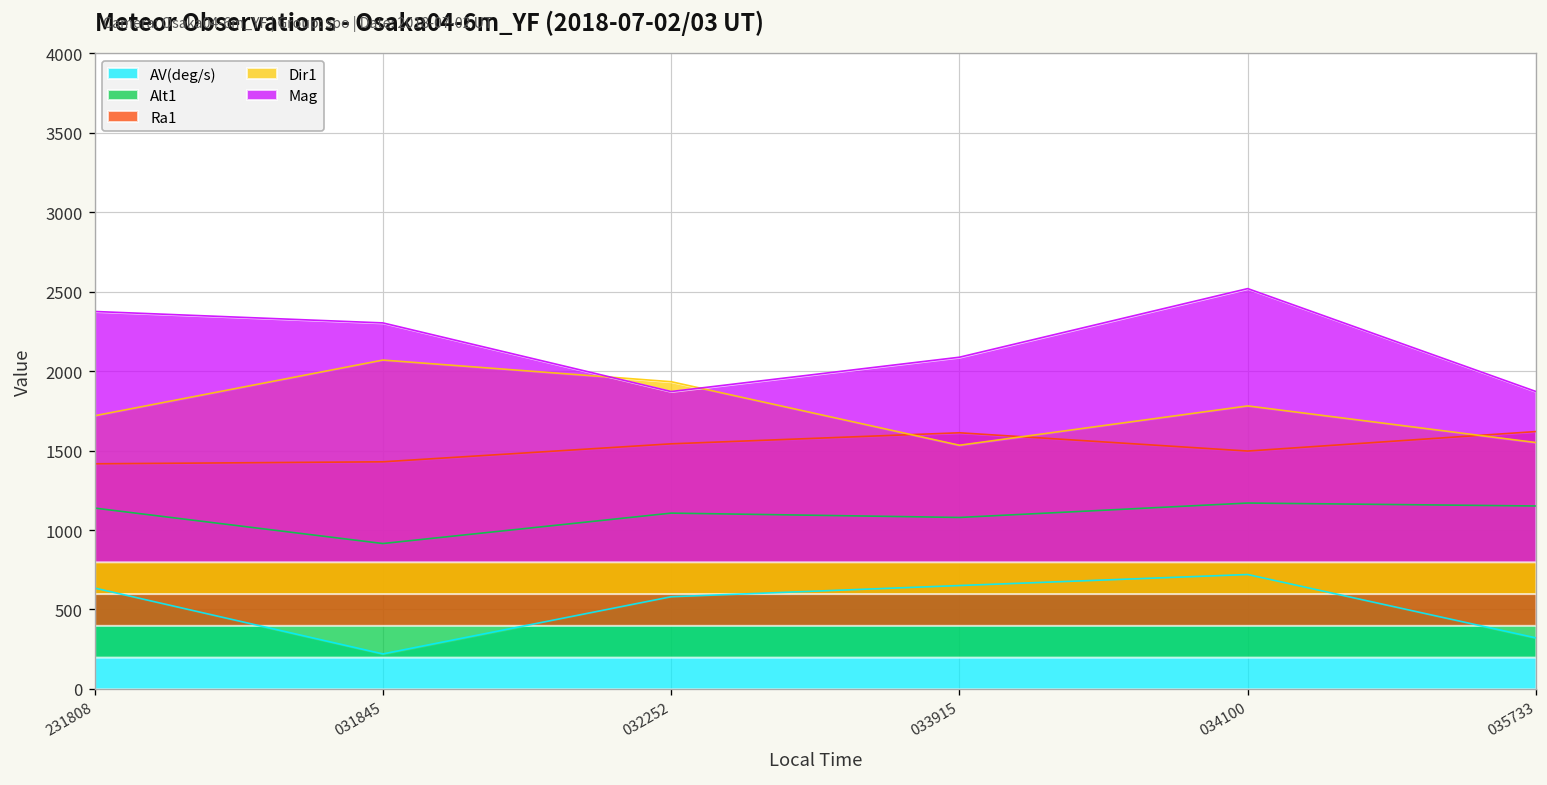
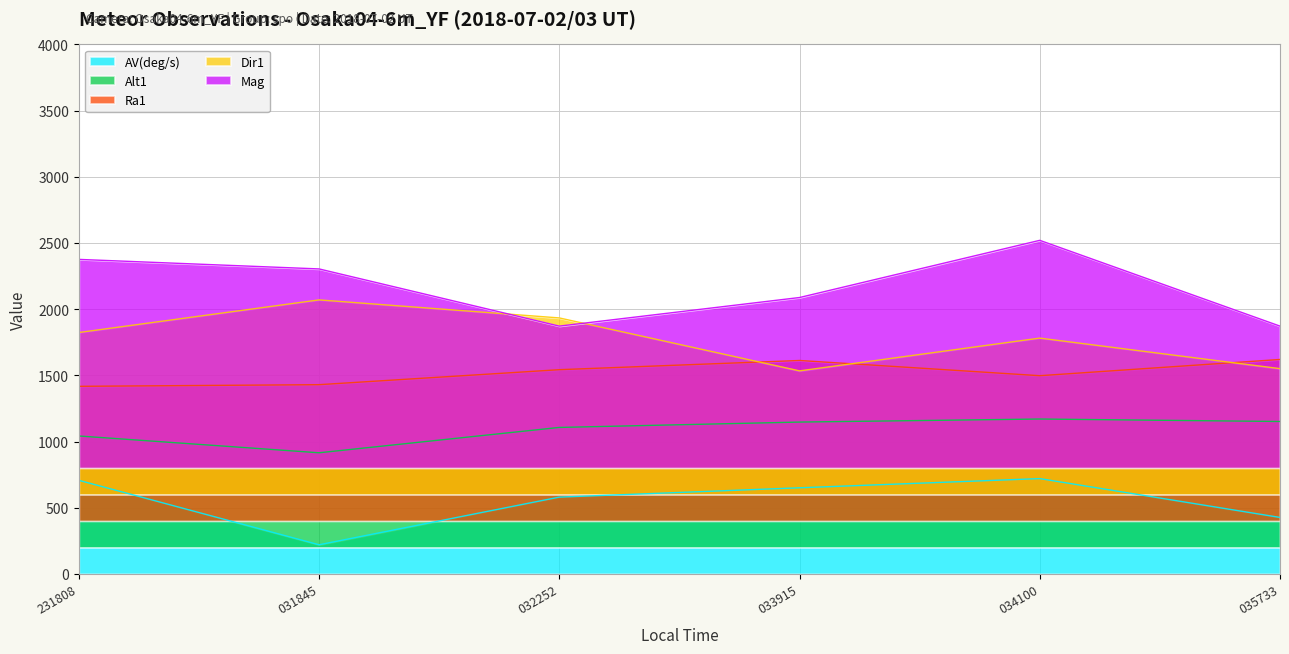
AV(deg/s), 231808: 630 -> 710
Alt1, 231808: 1140 -> 1040
Dir1, 231808: 1720 -> 1820
Alt1, 033915: 1080 -> 1150
AV(deg/s), 035733: 320 -> 430
